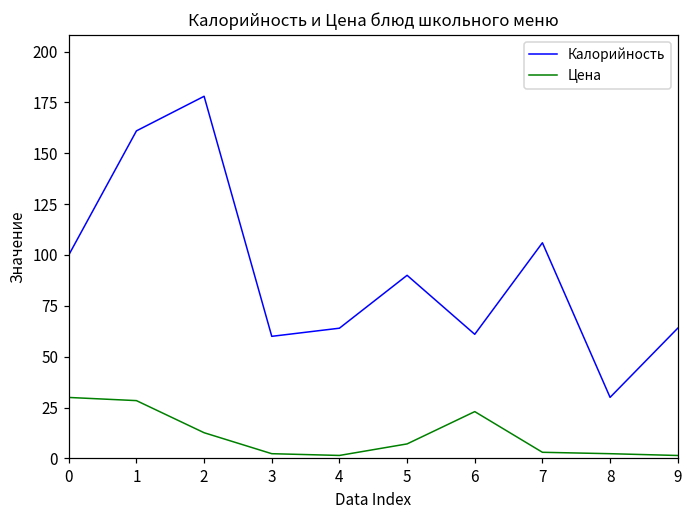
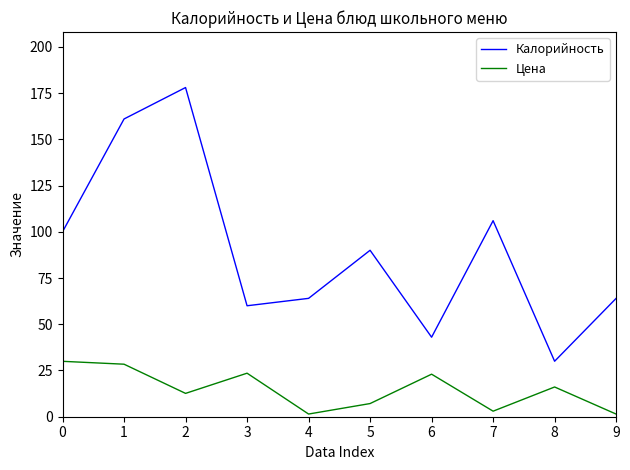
Цена, 3: 2 -> 24
Калорийность, 6: 61 -> 43
Цена, 8: 2 -> 16
